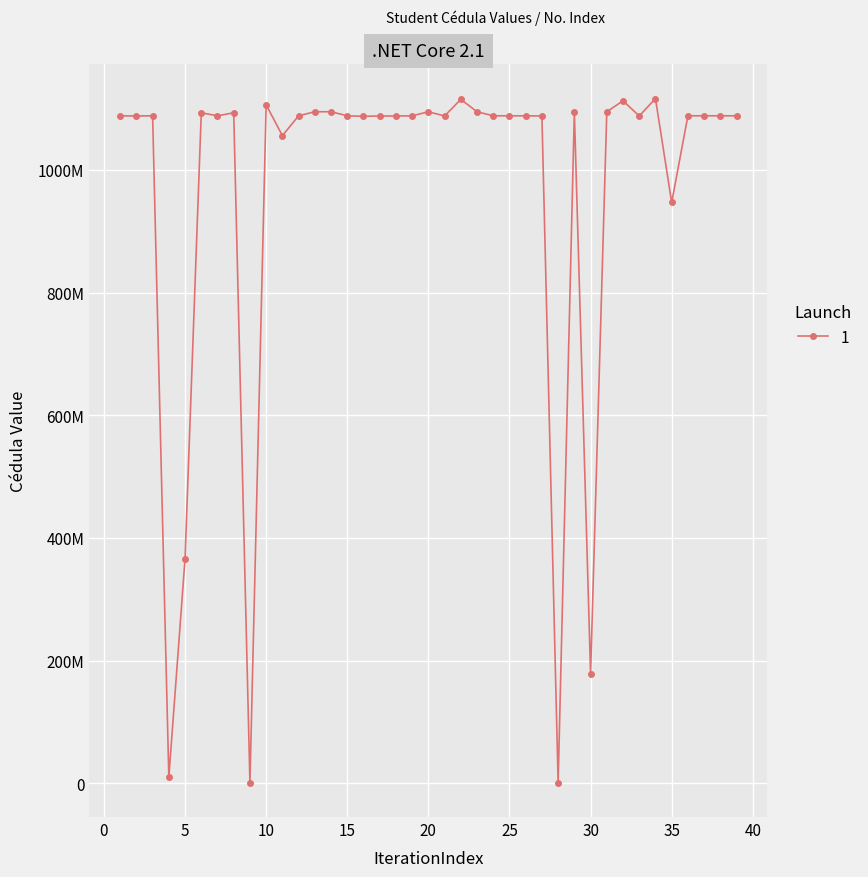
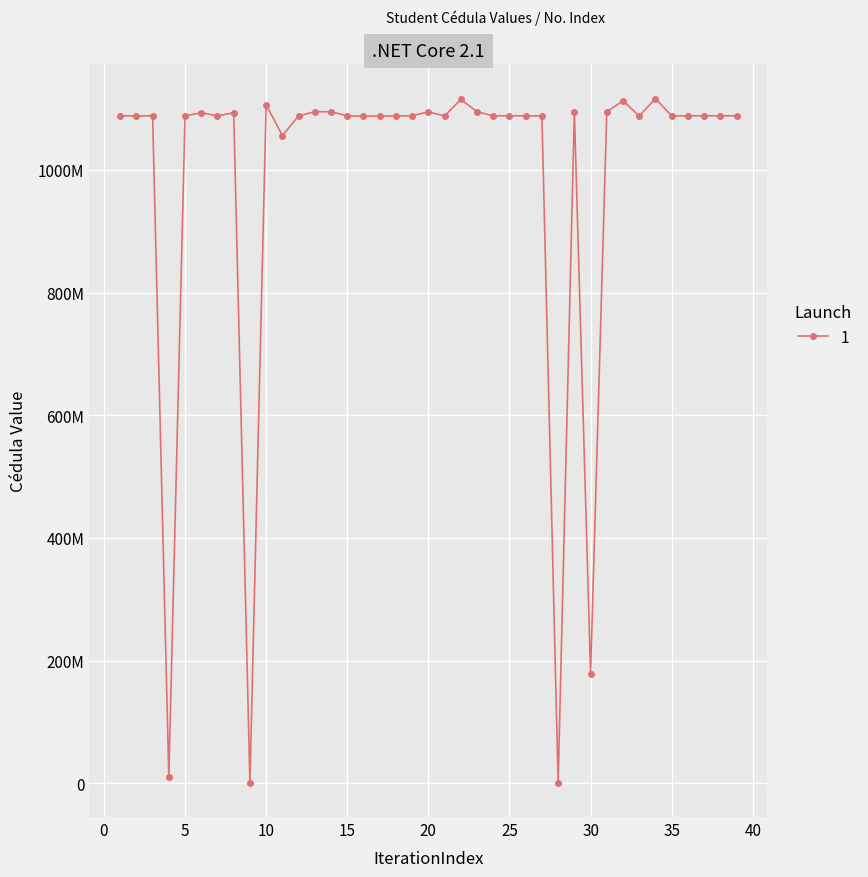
5: 370000000 -> 1090000000
35: 950000000 -> 1090000000
